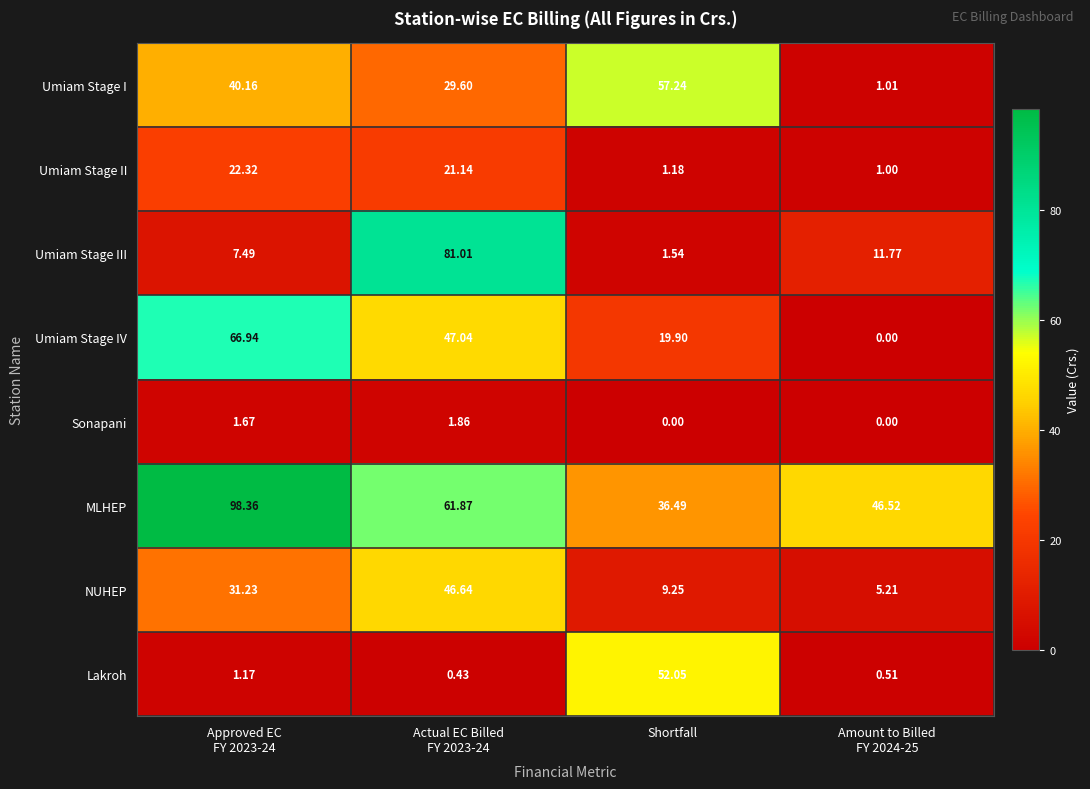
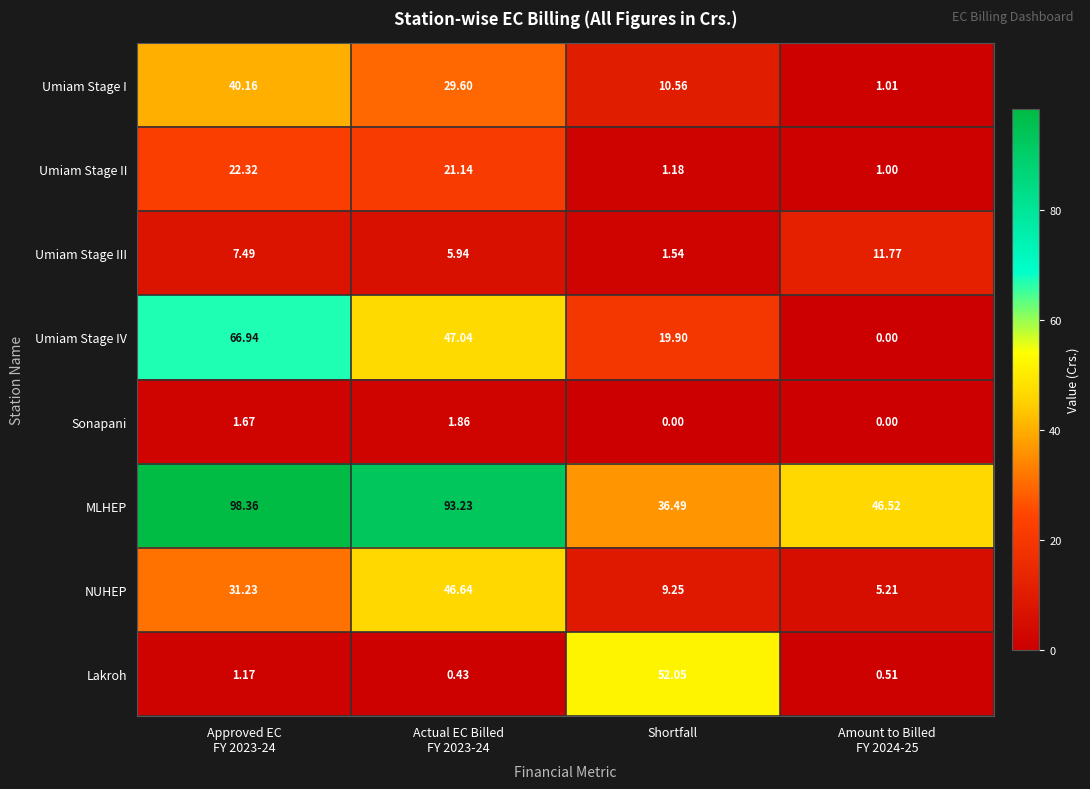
Umiam Stage I, Shortfall: 57.24 -> 10.56
Umiam Stage III, Actual EC Billed FY 2023-24: 81.01 -> 5.94
MLHEP, Actual EC Billed FY 2023-24: 61.87 -> 93.23
